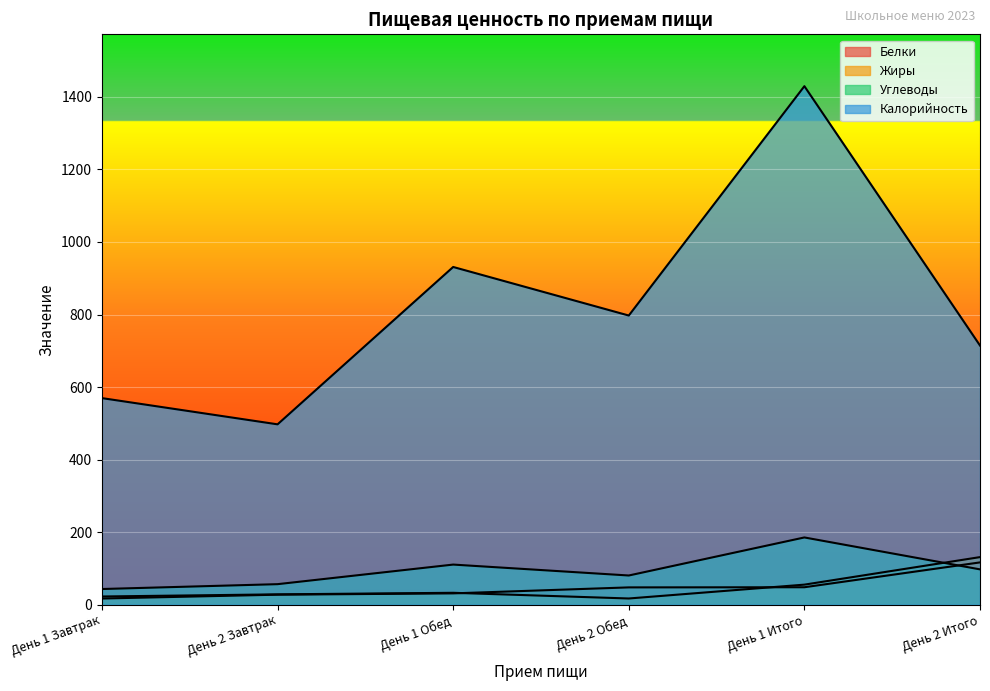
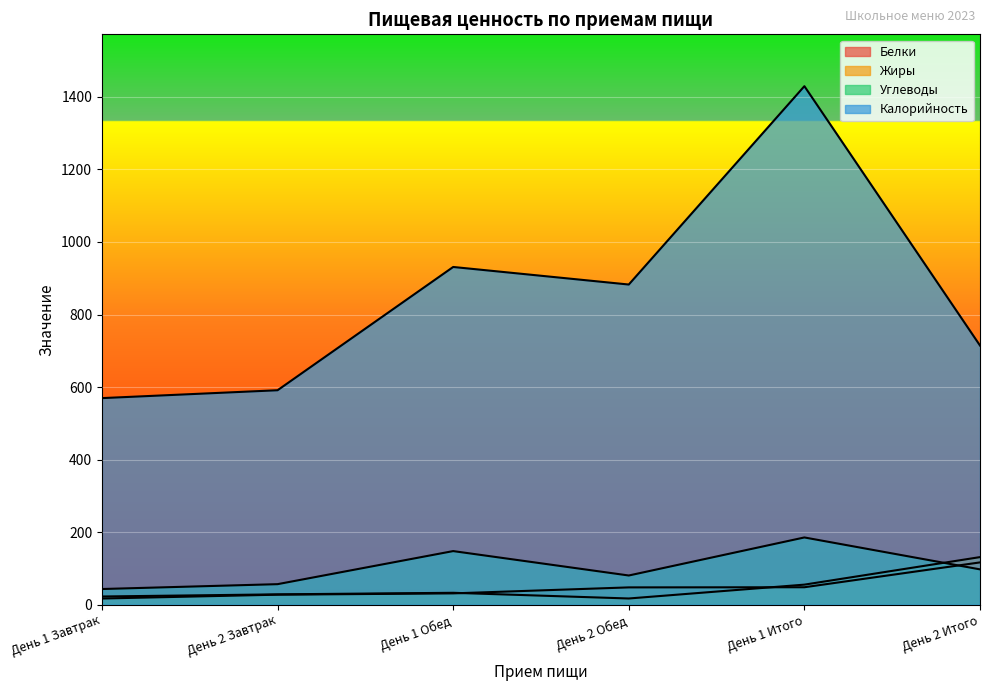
Калорийность, День 2 Завтрак: 500 -> 590
Углеводы, День 1 Обед: 110 -> 150
Калорийность, День 2 Обед: 800 -> 880
